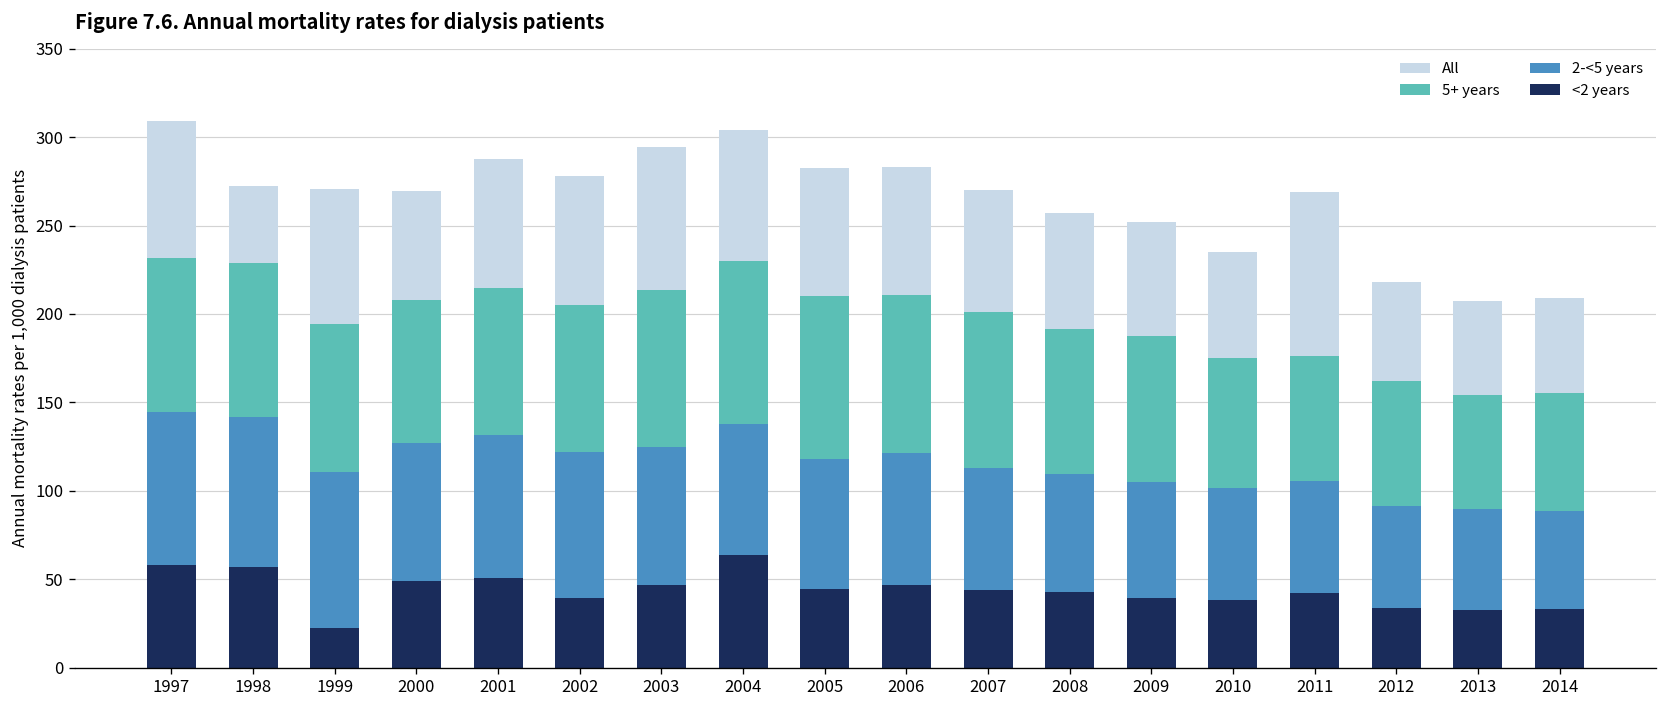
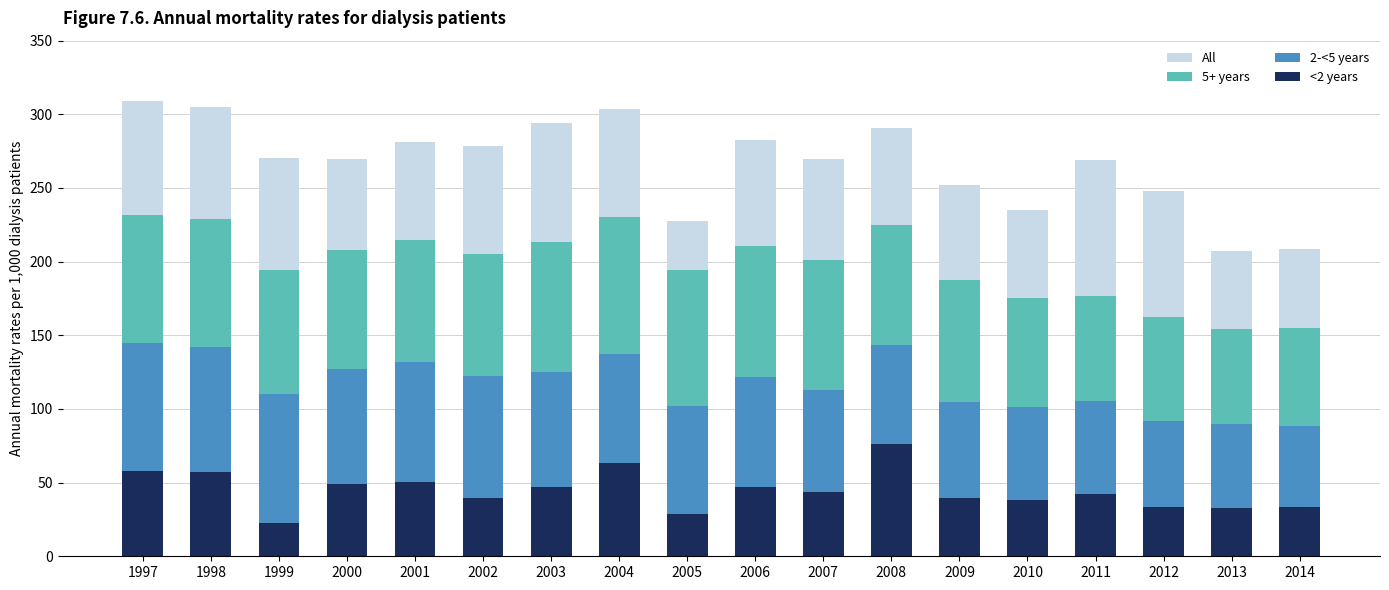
All, 1998: 43 -> 76
All, 2001: 73 -> 66
<2 years, 2005: 45 -> 29
All, 2005: 73 -> 33
<2 years, 2008: 43 -> 77
All, 2012: 56 -> 86
